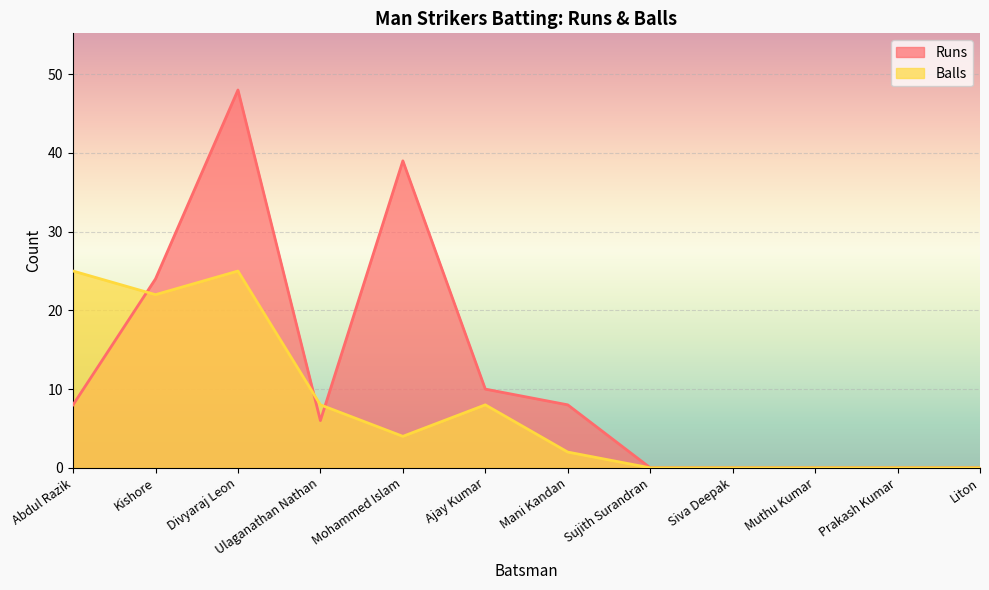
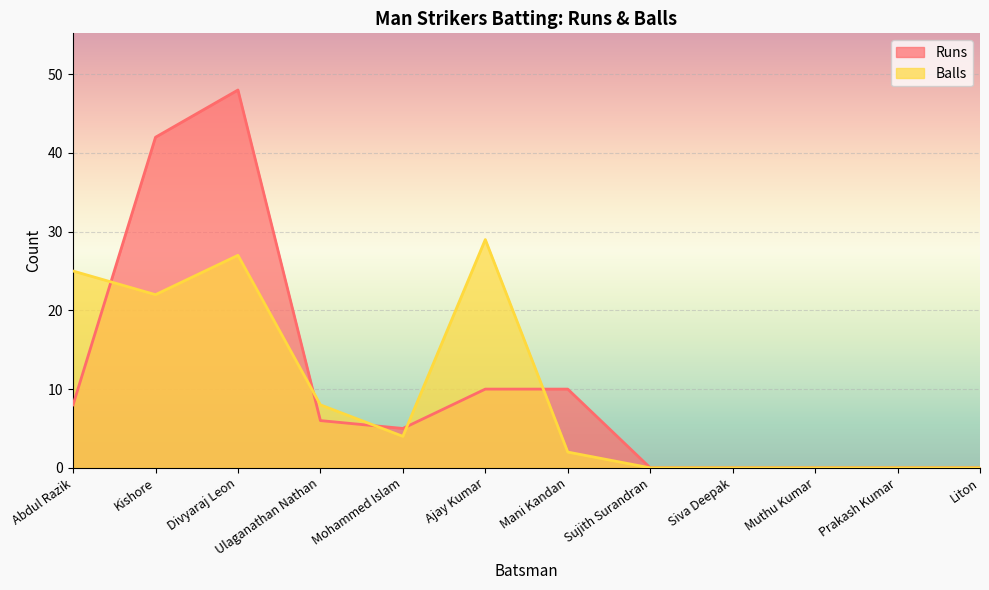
Runs, Kishore: 24 -> 42
Balls, Divyaraj Leon: 25 -> 27
Runs, Mohammed Islam: 39 -> 5
Balls, Ajay Kumar: 8 -> 29
Runs, Mani Kandan: 8 -> 10
